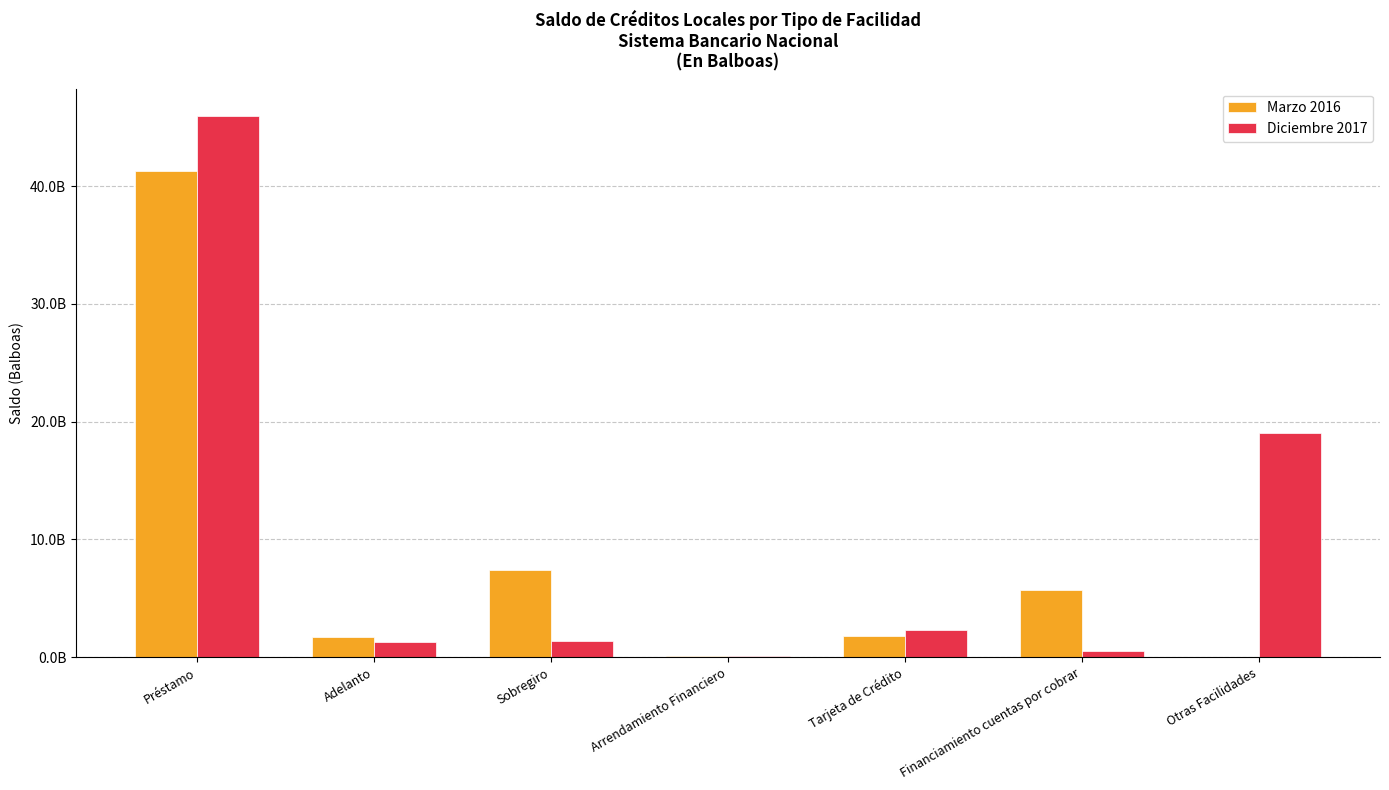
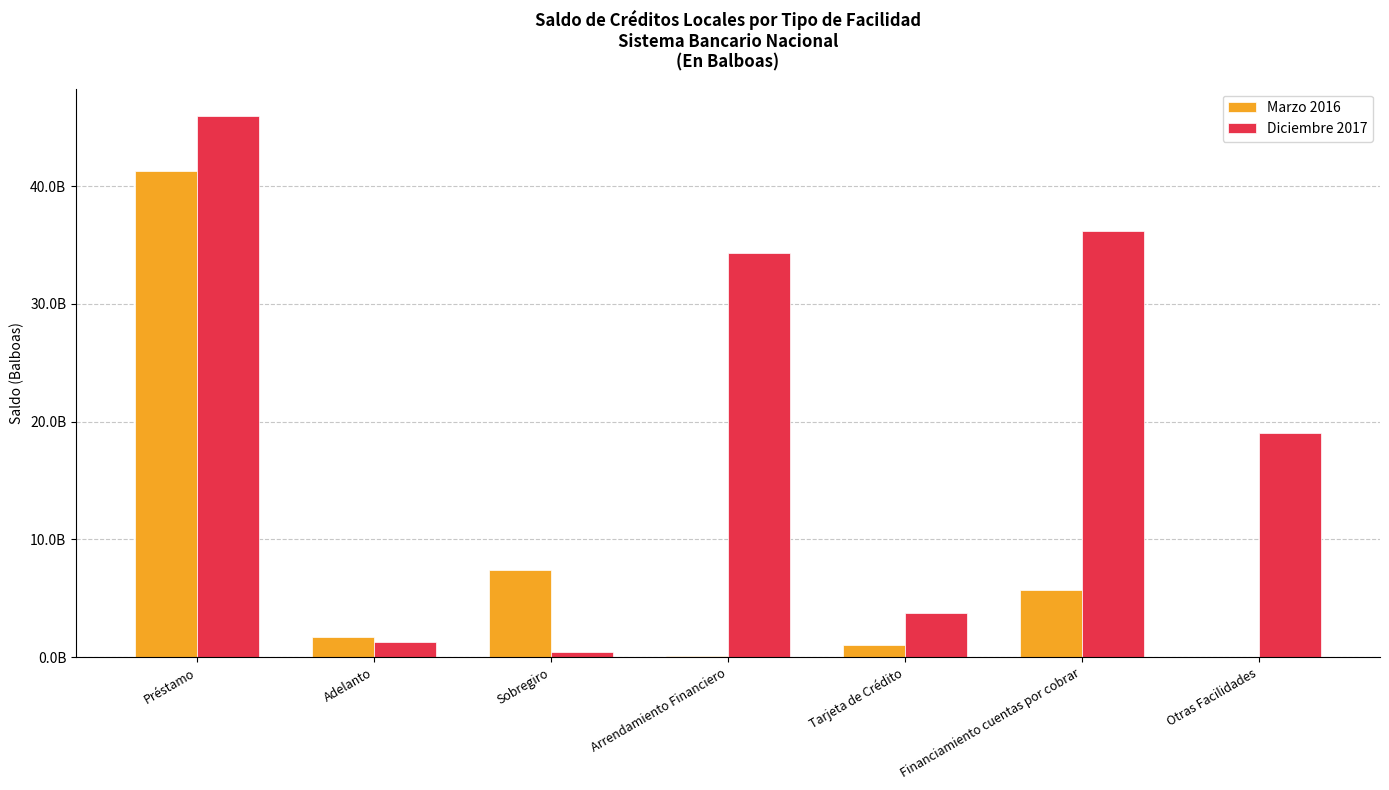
Diciembre 2017, Sobregiro: 1300000000 -> 400000000
Diciembre 2017, Arrendamiento Financiero: 100000000 -> 34300000000
Marzo 2016, Tarjeta de Crédito: 1800000000 -> 1000000000
Diciembre 2017, Tarjeta de Crédito: 2300000000 -> 3800000000
Diciembre 2017, Financiamiento cuentas por cobrar: 500000000 -> 36200000000
